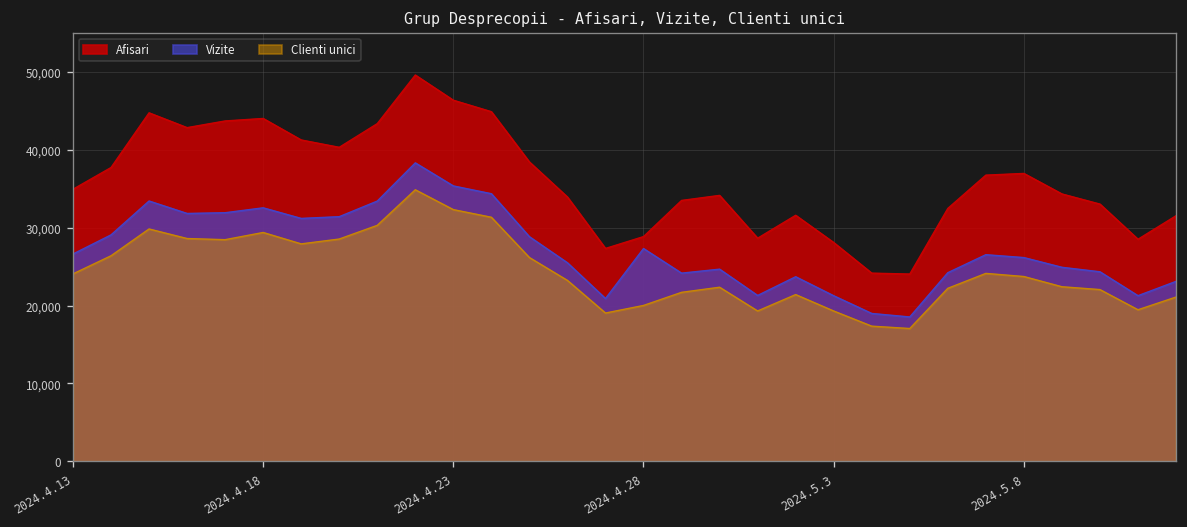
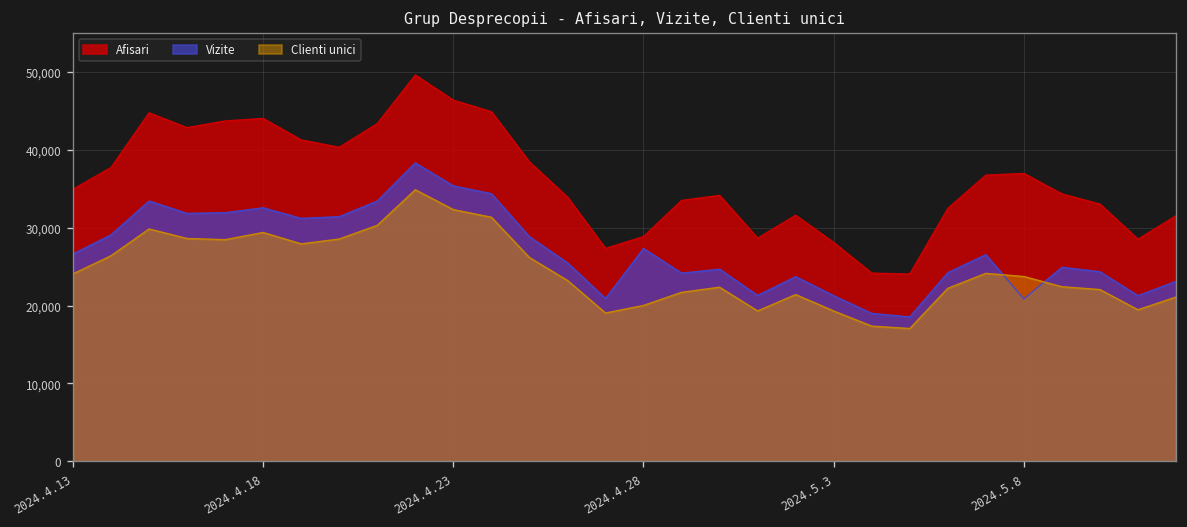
Vizite, 2024.5.8: 26,000 -> 21,000
